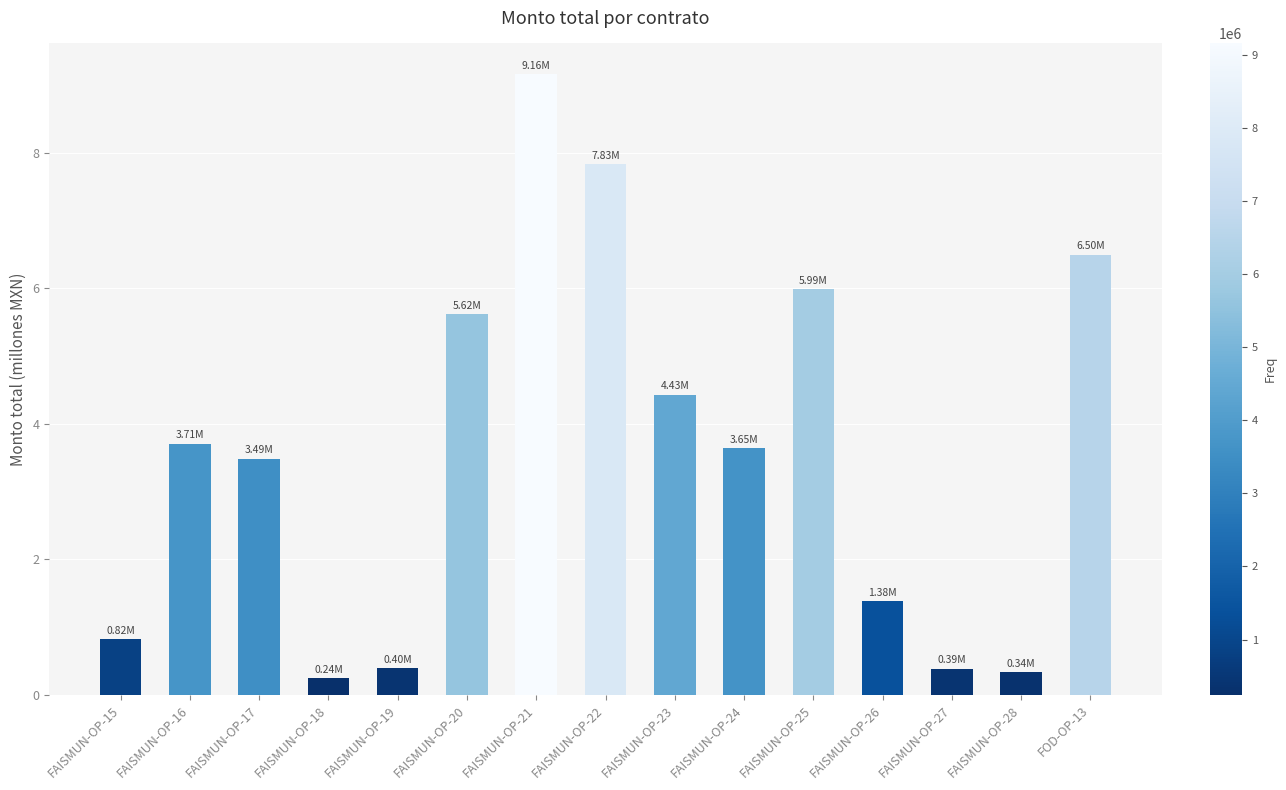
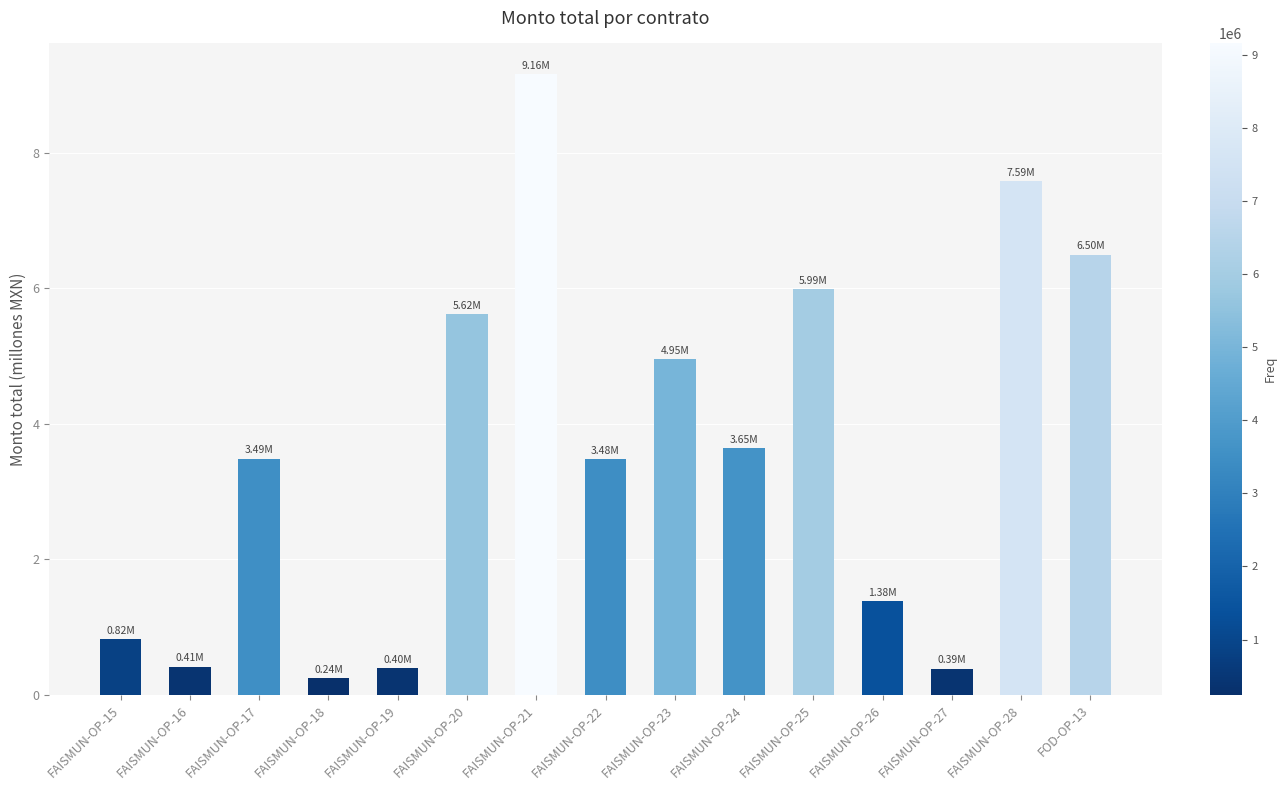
FAISMUN-OP-16: 3.71M -> 0.41M
FAISMUN-OP-22: 7.83M -> 3.48M
FAISMUN-OP-23: 4.43M -> 4.95M
FAISMUN-OP-28: 0.34M -> 7.59M
